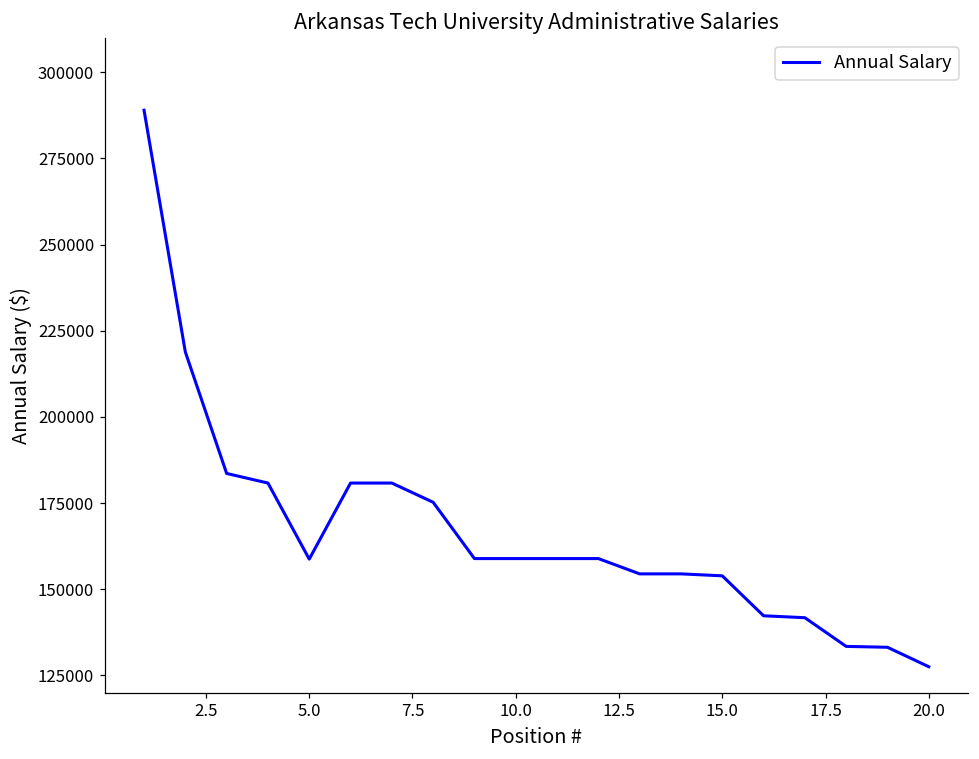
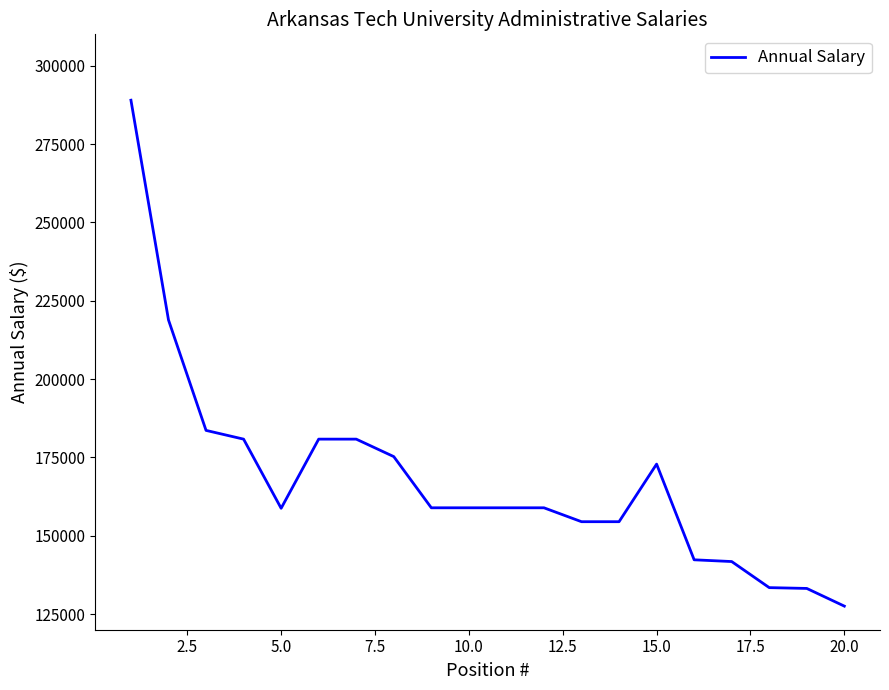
15.0: 154000 -> 173000
